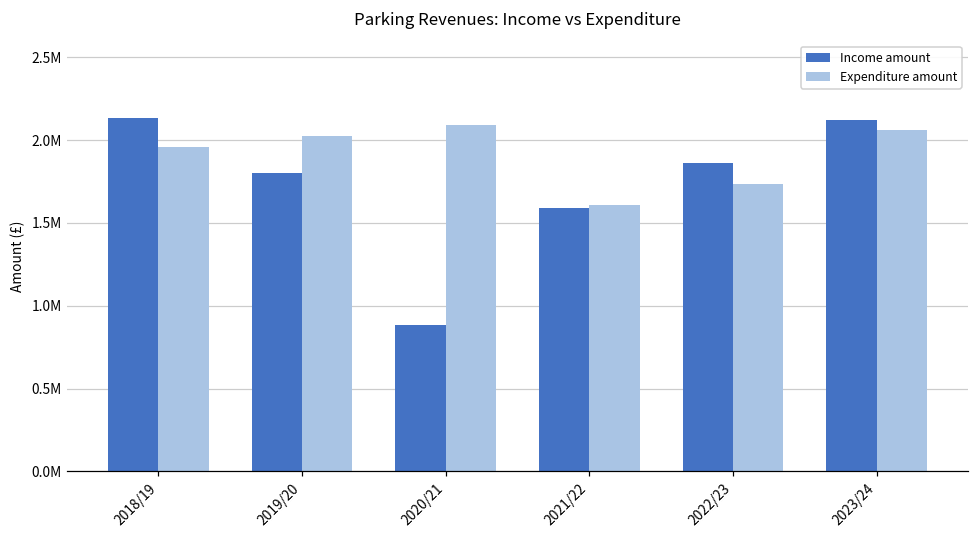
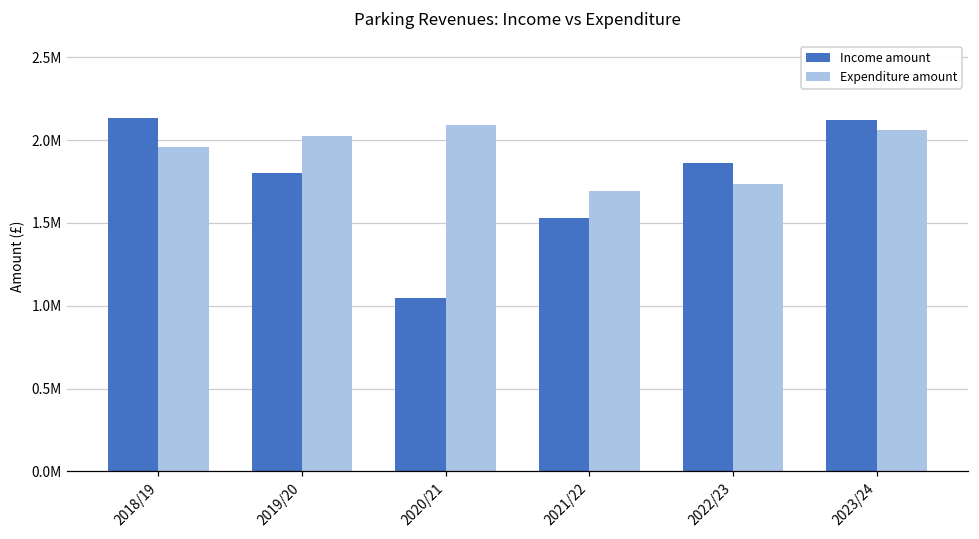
Income amount, 2020/21: 880000 -> 1050000
Income amount, 2021/22: 1590000 -> 1530000
Expenditure amount, 2021/22: 1610000 -> 1690000
